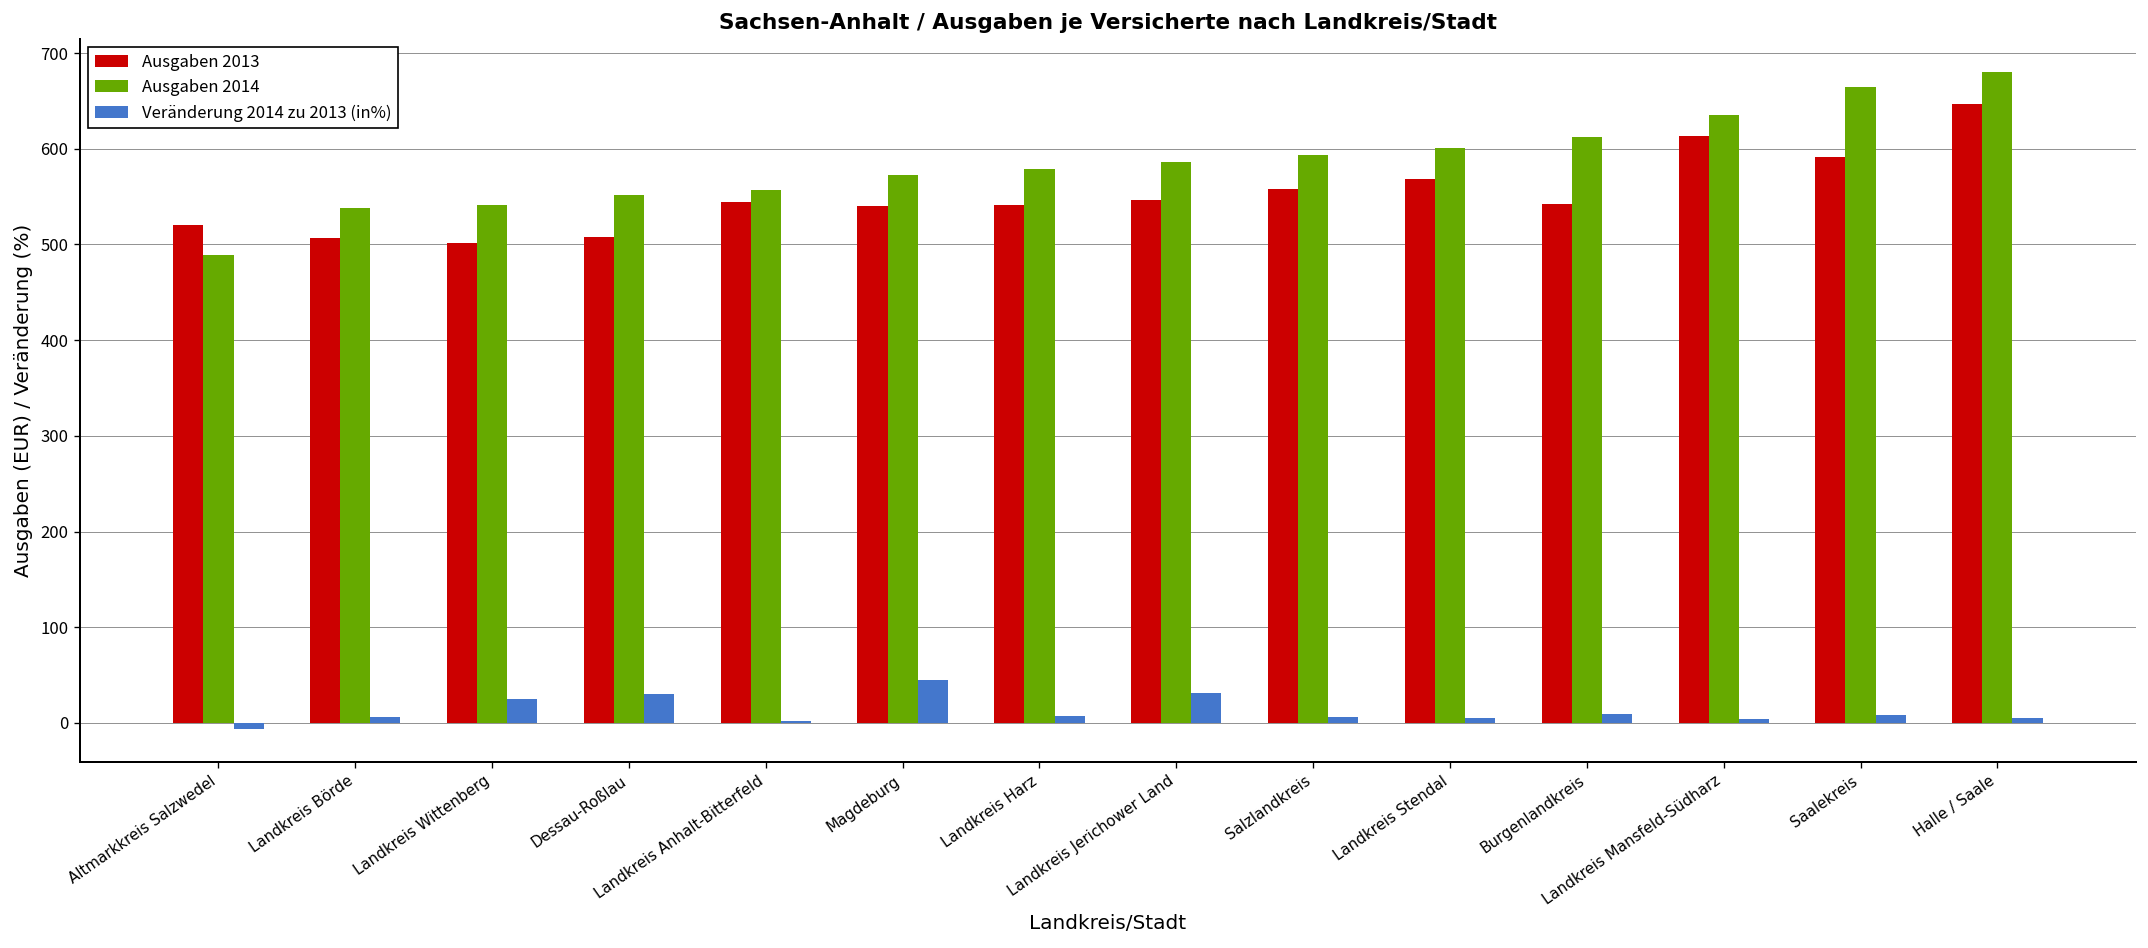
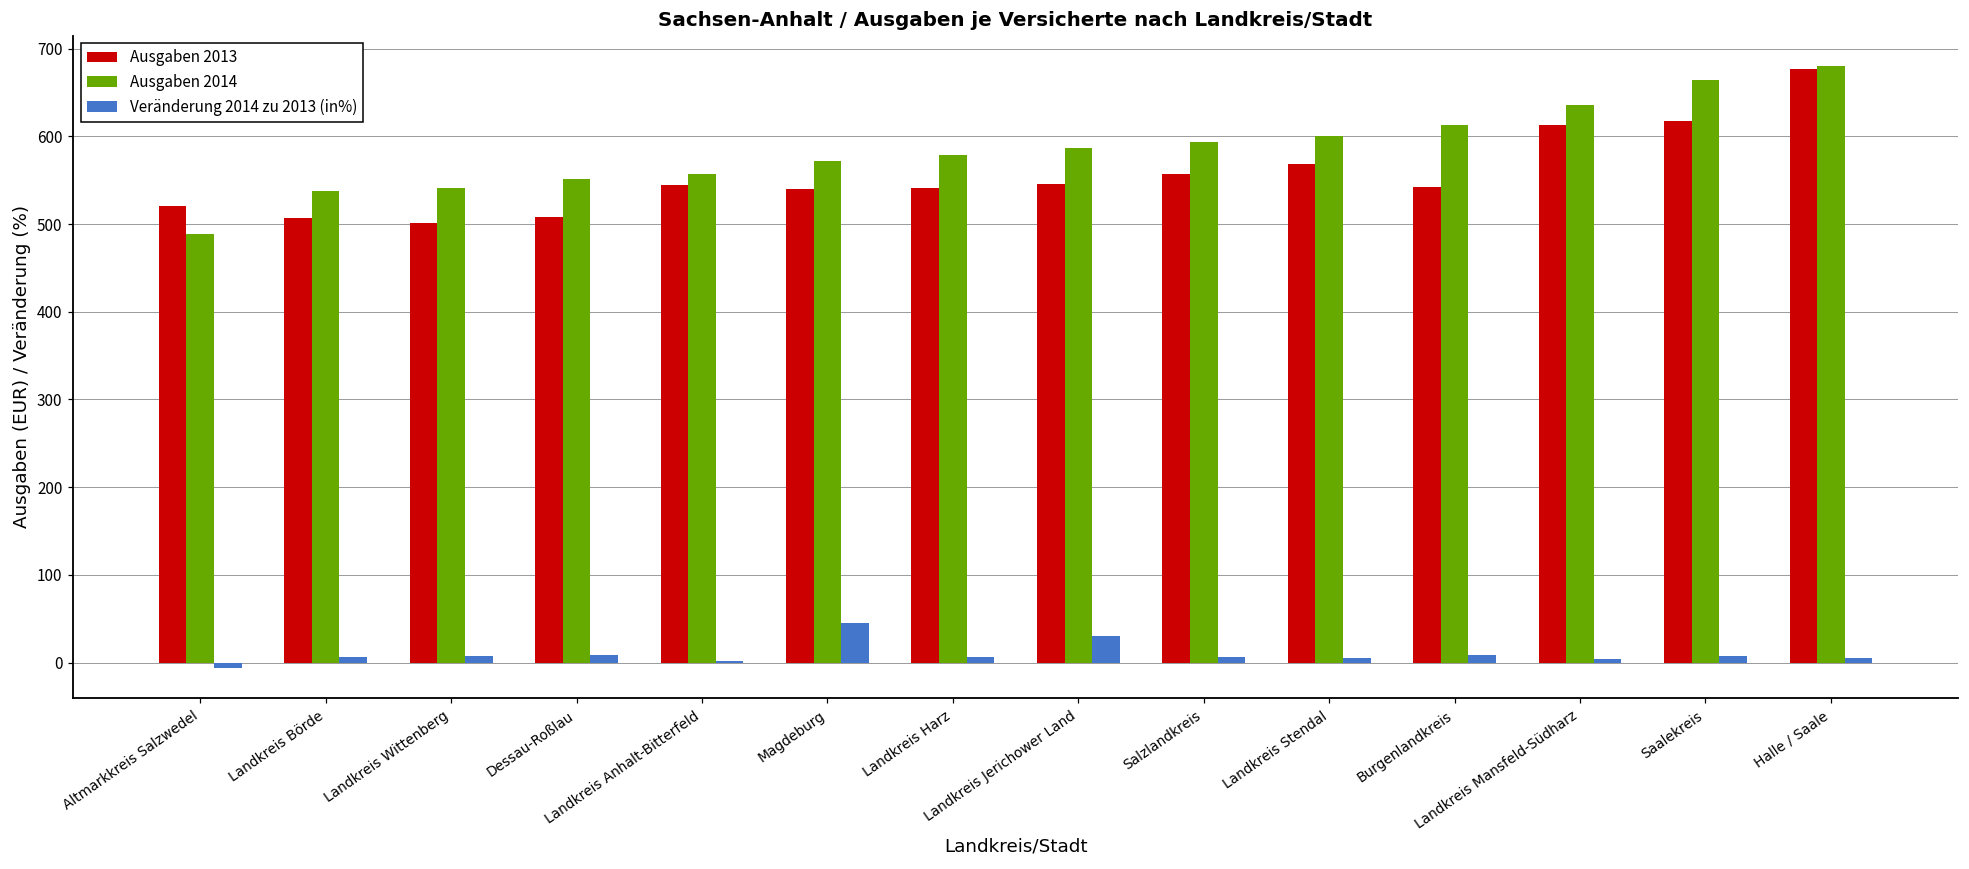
Veränderung 2014 zu 2013 (in%), Landkreis Wittenberg: 30 -> 10
Veränderung 2014 zu 2013 (in%), Dessau-Roßlau: 30 -> 10
Ausgaben 2013, Saalekreis: 590 -> 620
Ausgaben 2013, Halle / Saale: 650 -> 680
